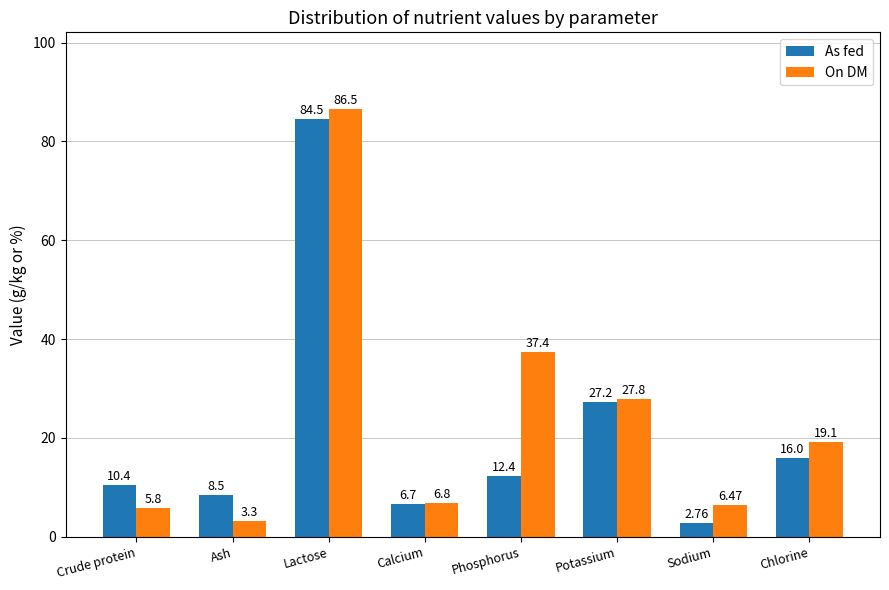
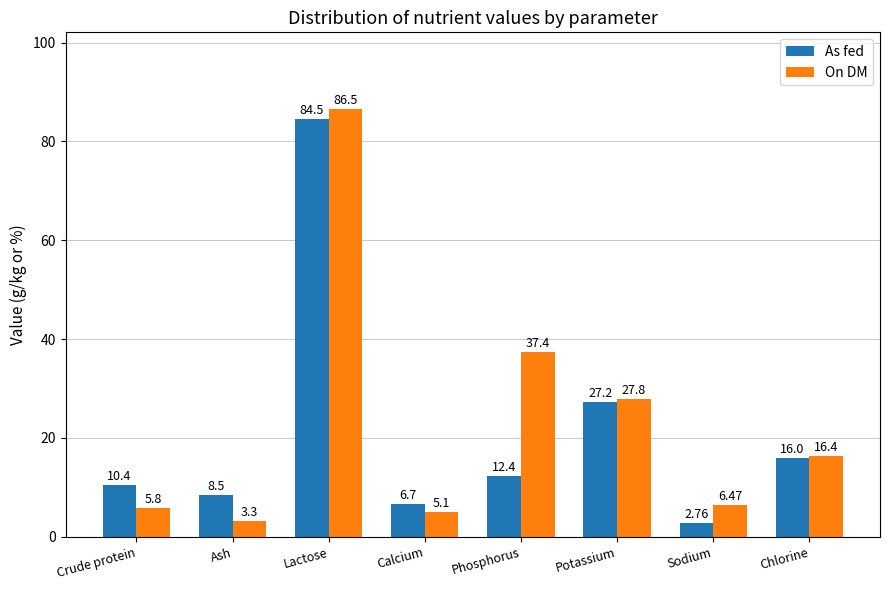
On DM, Calcium: 6.8 -> 5.1
On DM, Chlorine: 19.1 -> 16.4
